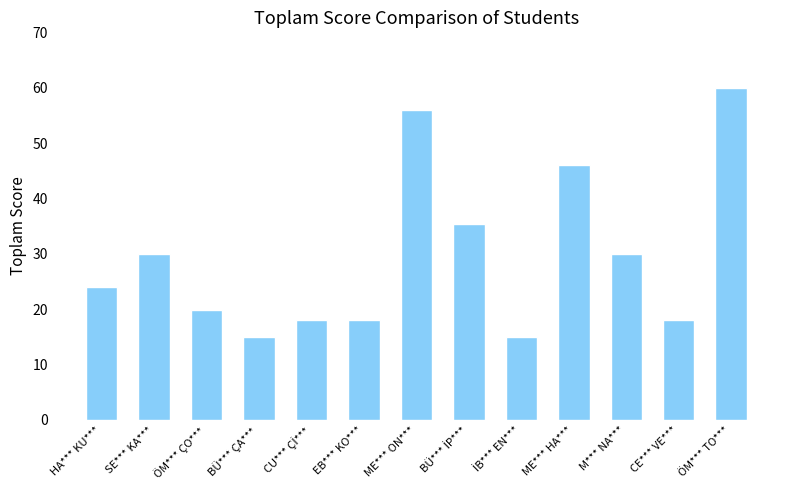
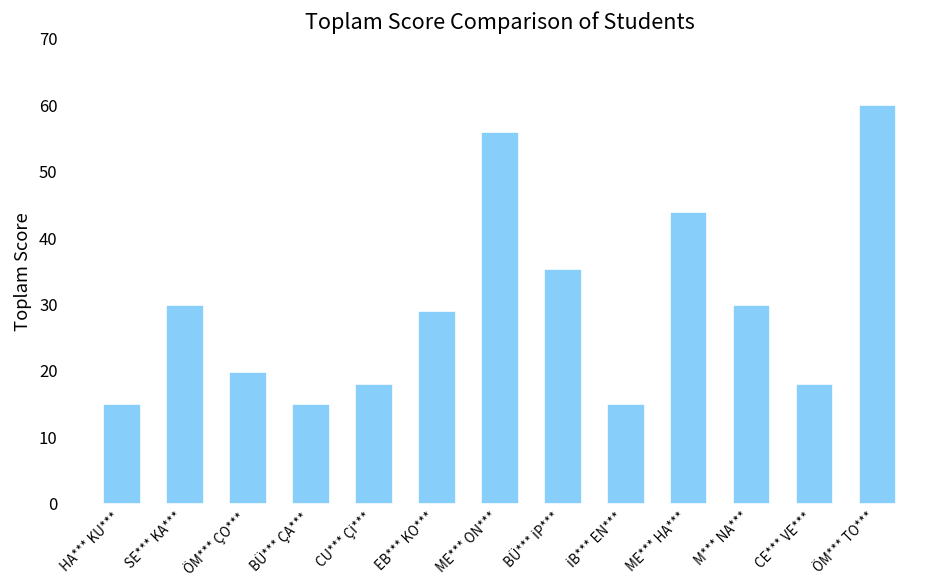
HA*** KU***: 24 -> 15
EB*** KO***: 18 -> 29
ME*** HA***: 46 -> 44
